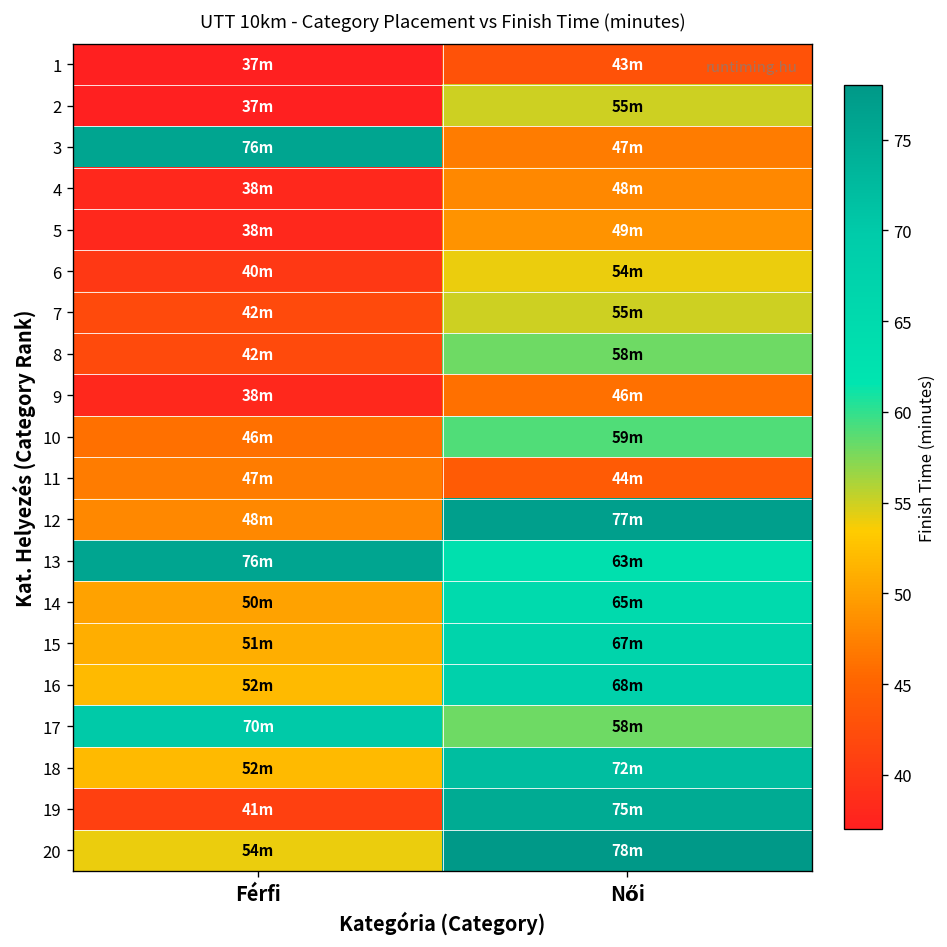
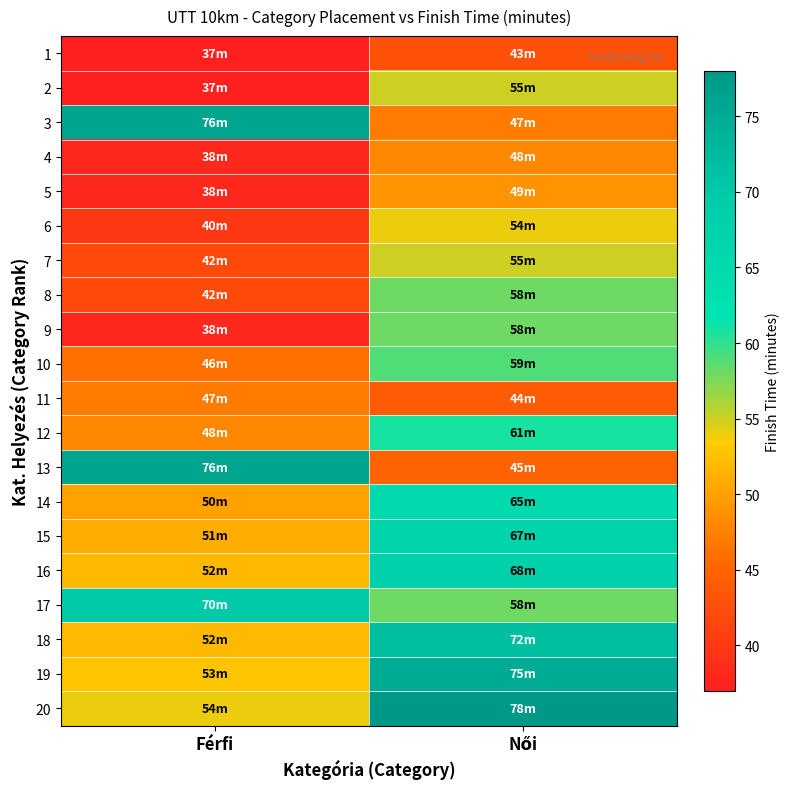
9, Női: 46m -> 58m
12, Női: 77m -> 61m
13, Női: 63m -> 45m
19, Férfi: 41m -> 53m
